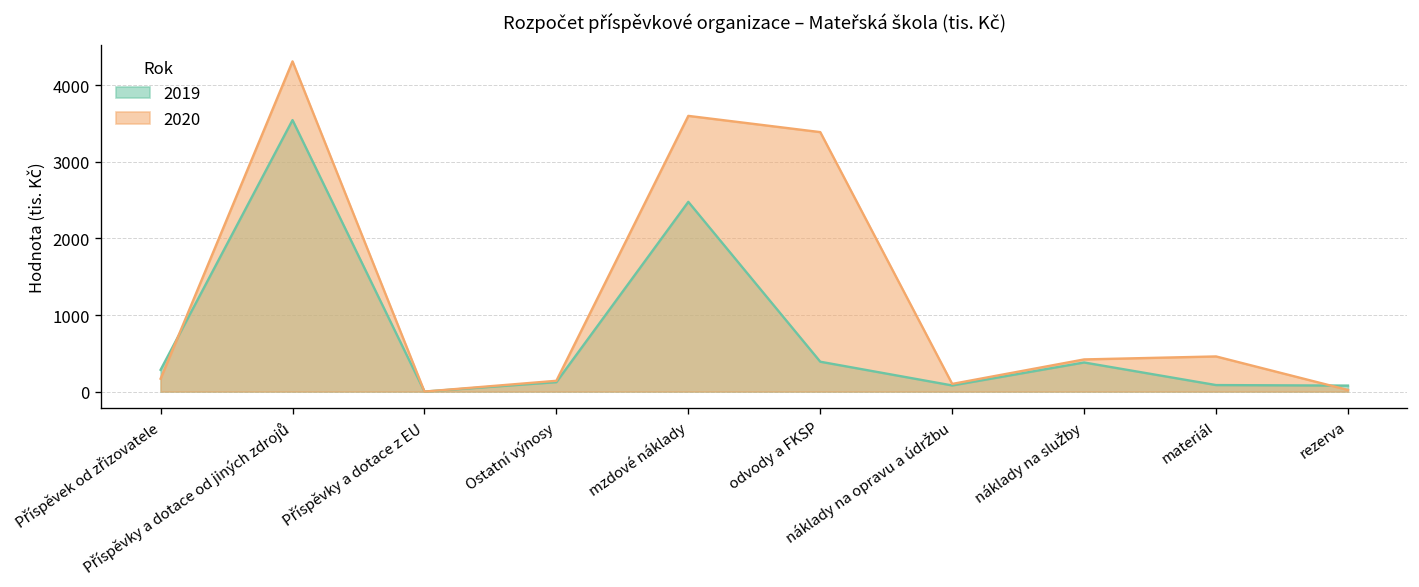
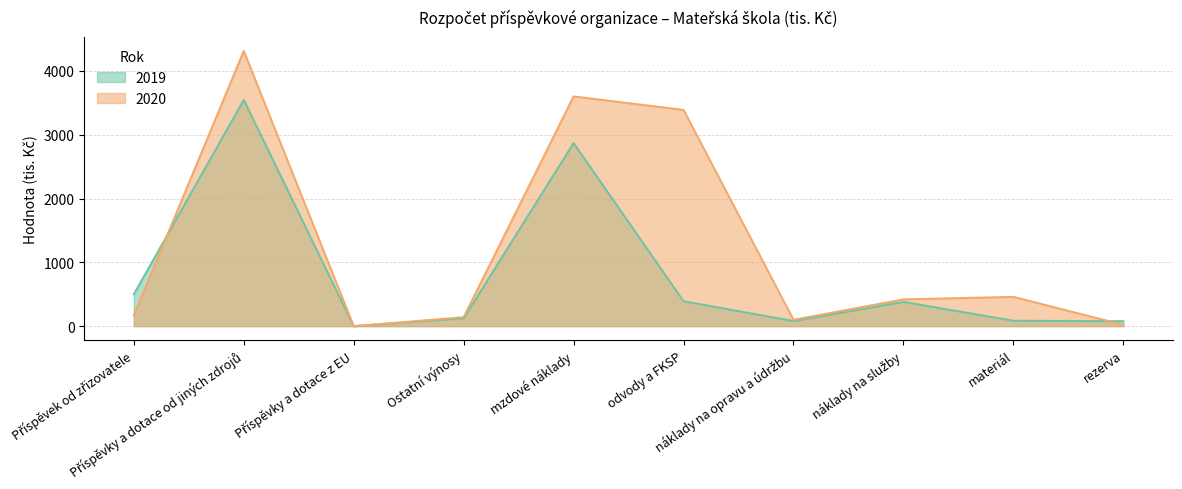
2019, Příspěvek od zřizovatele: 300 -> 500
2019, mzdové náklady: 2500 -> 2900
